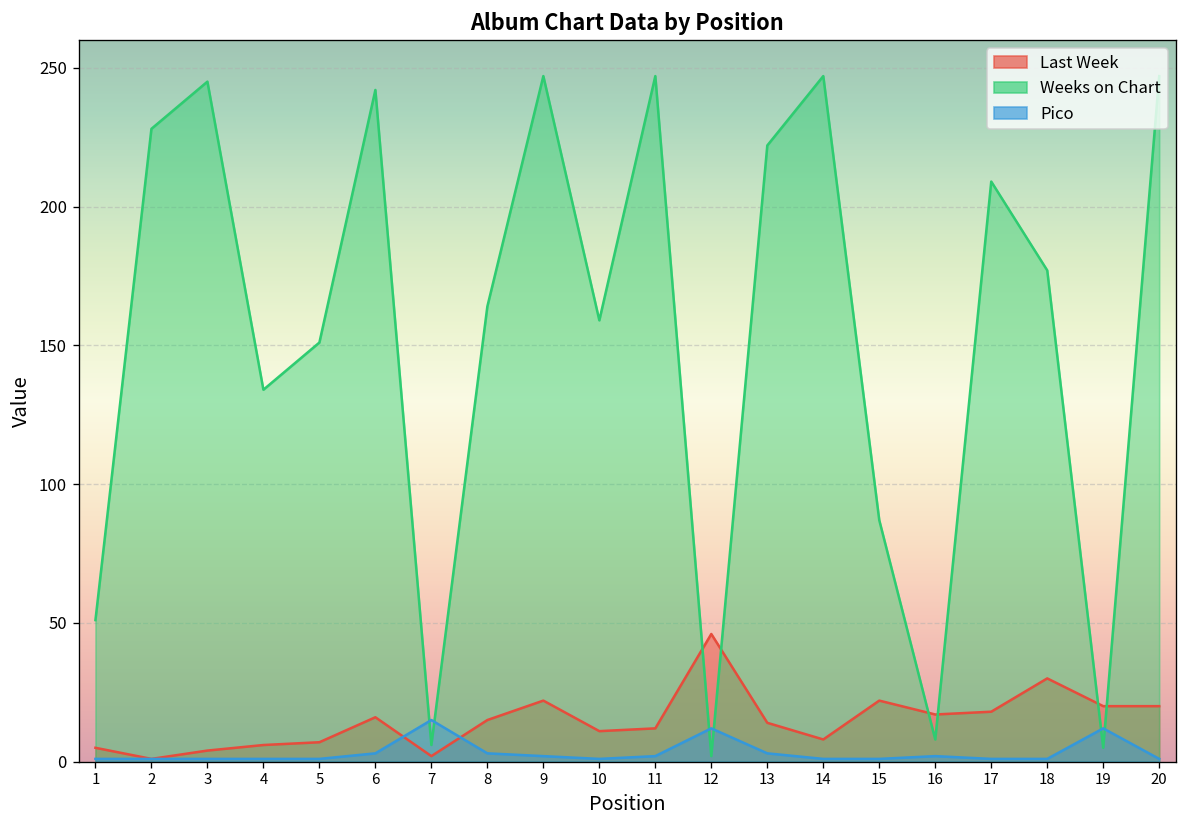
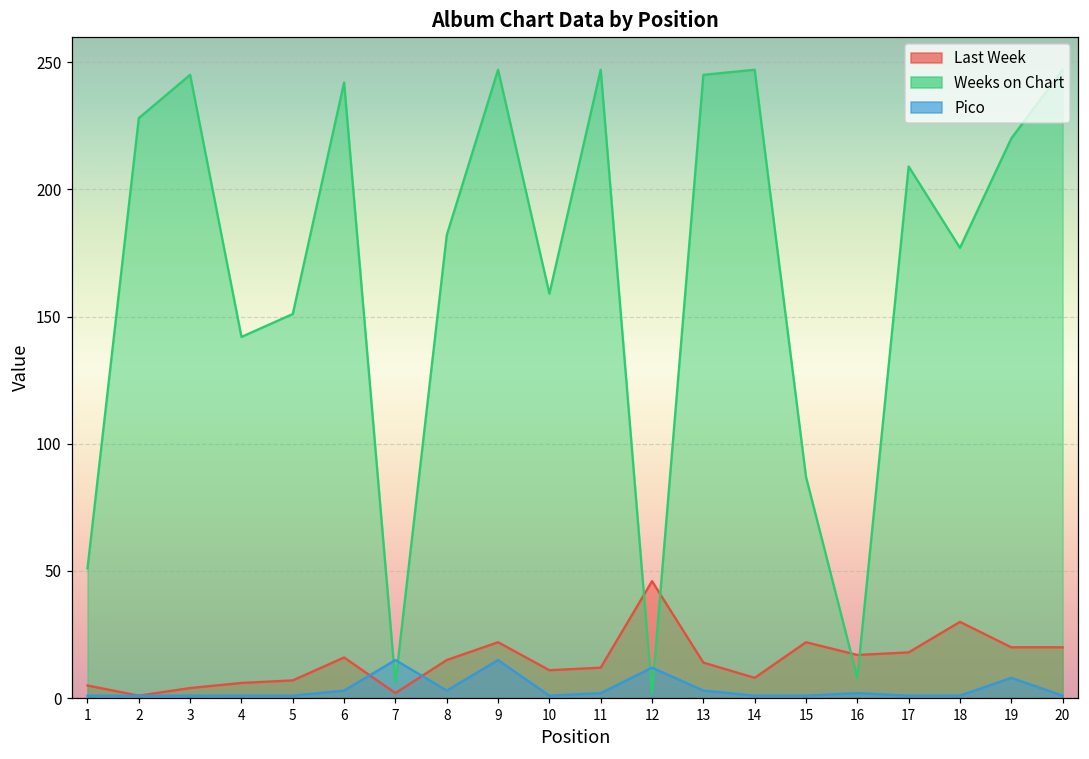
Weeks on Chart, 4: 134 -> 142
Weeks on Chart, 8: 164 -> 182
Pico, 9: 2 -> 15
Weeks on Chart, 13: 222 -> 245
Weeks on Chart, 19: 5 -> 220
Pico, 19: 12 -> 8
